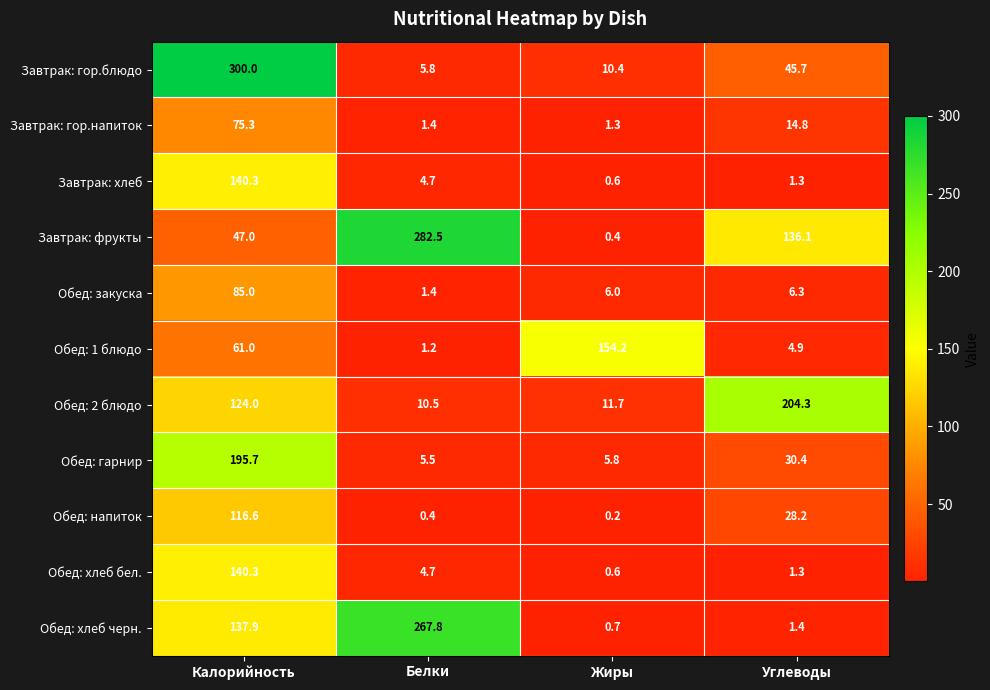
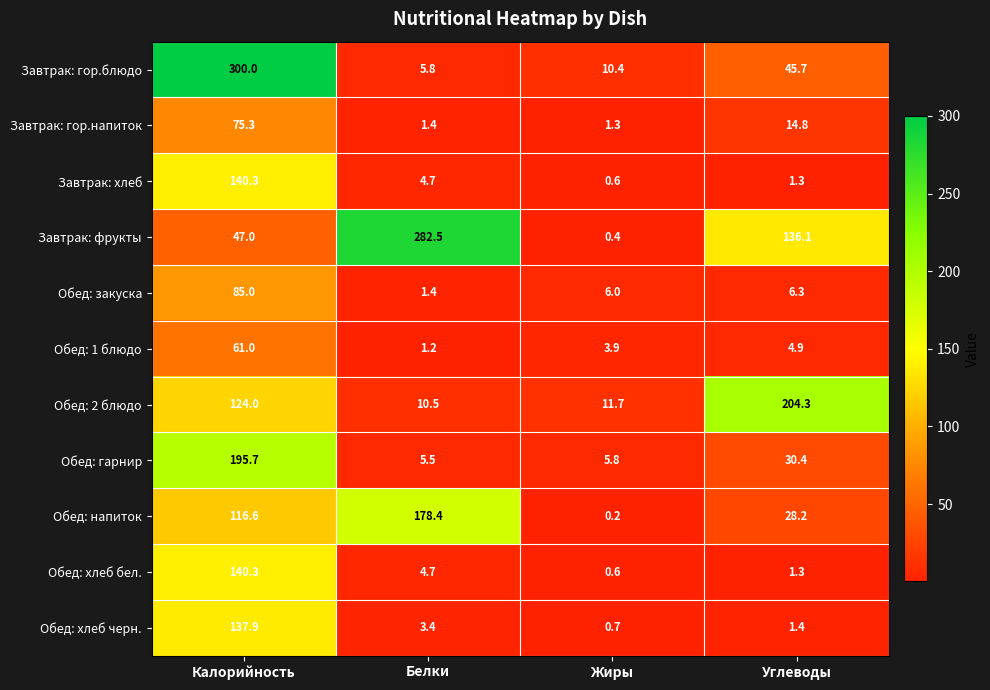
Обед: 1 блюдо, Жиры: 154.2 -> 3.9
Обед: напиток, Белки: 0.4 -> 178.4
Обед: хлеб черн., Белки: 267.8 -> 3.4
